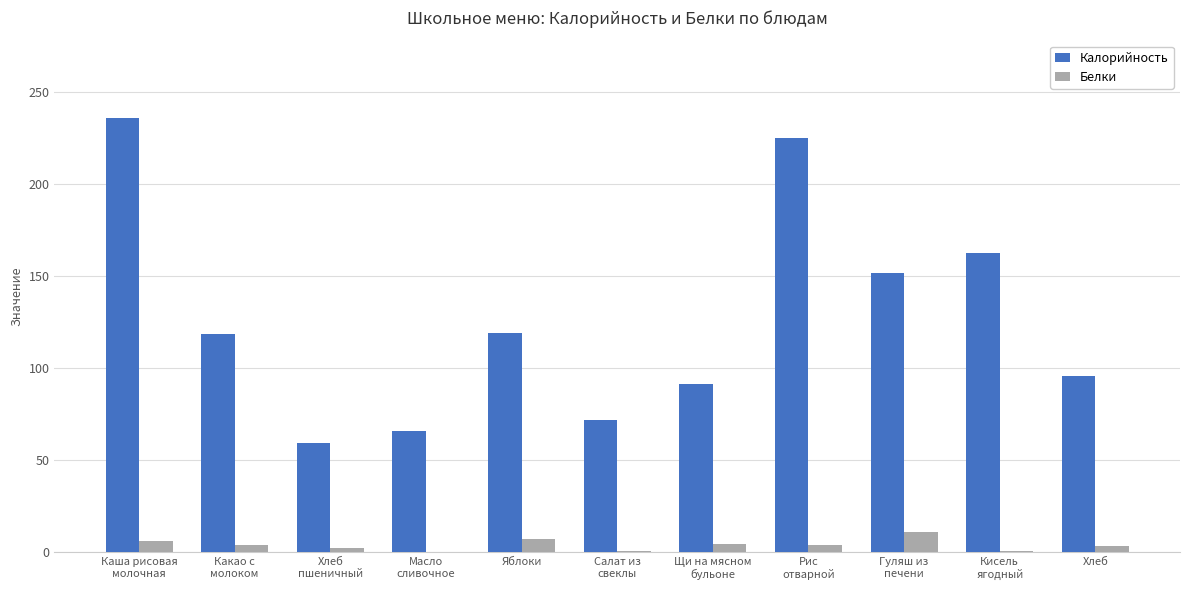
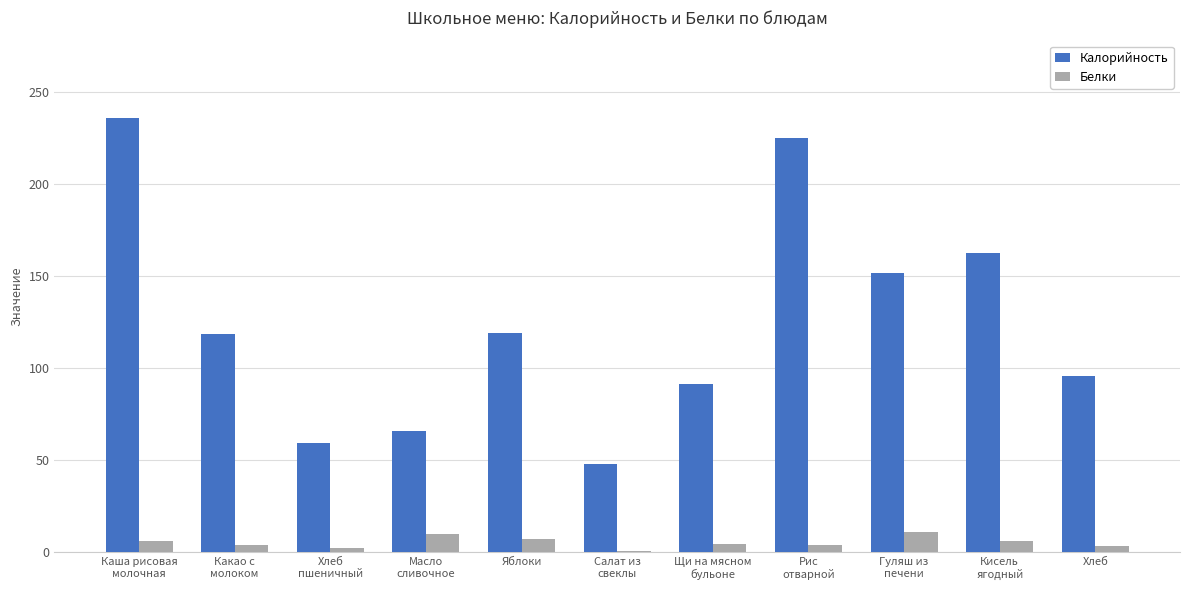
Белки, Масло сливочное: 0 -> 10
Калорийность, Салат из свеклы: 72 -> 48
Белки, Кисель ягодный: 1 -> 6
